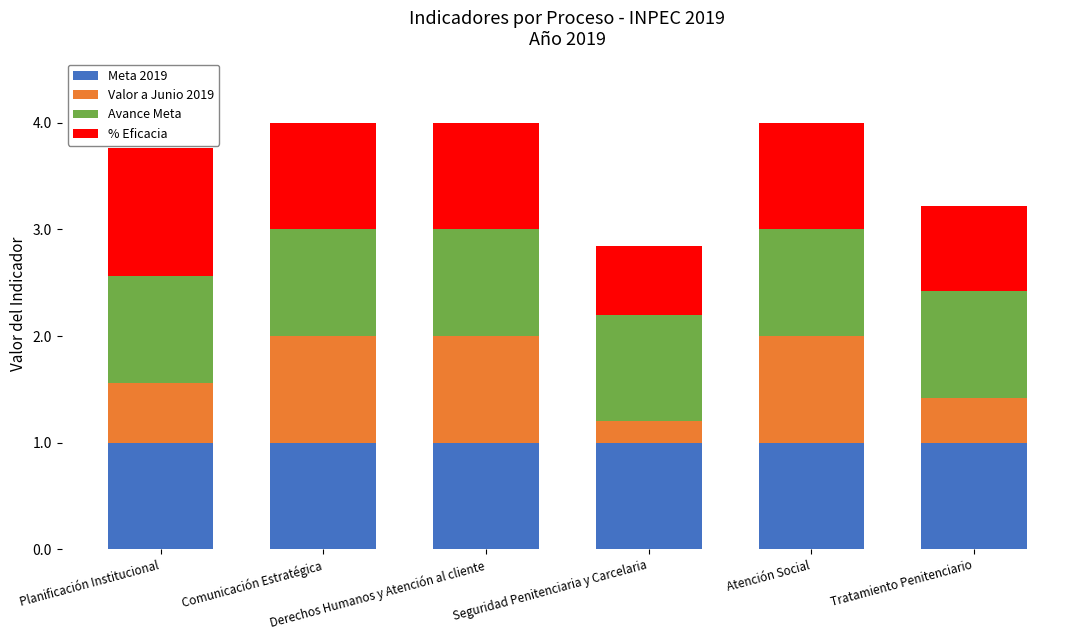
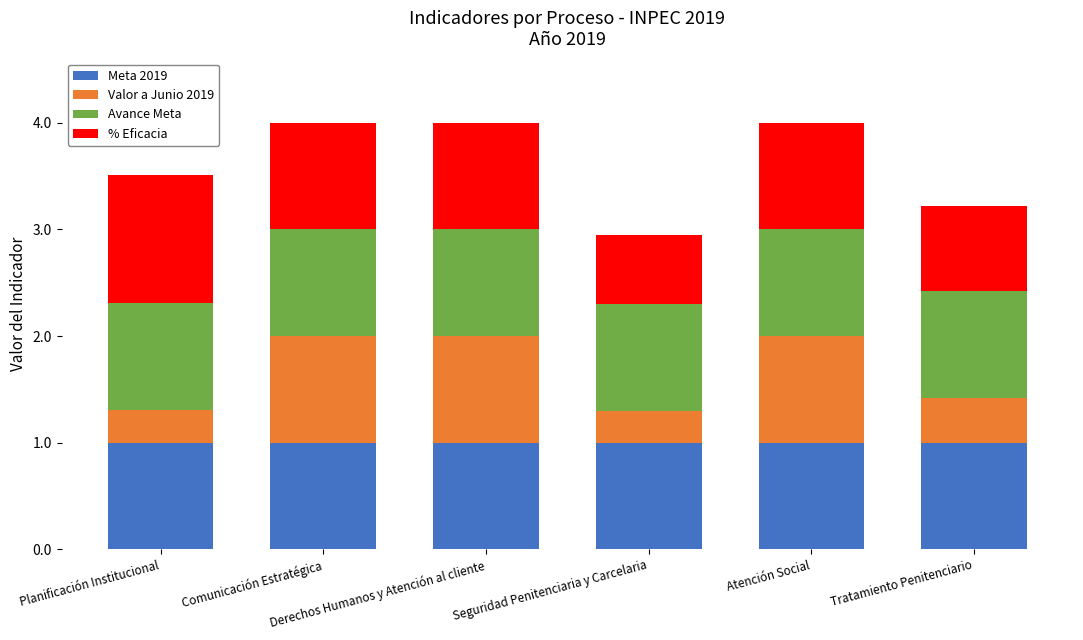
Valor a Junio 2019, Planificación Institucional: 0.56 -> 0.31
Valor a Junio 2019, Seguridad Penitenciaria y Carcelaria: 0.2 -> 0.3
